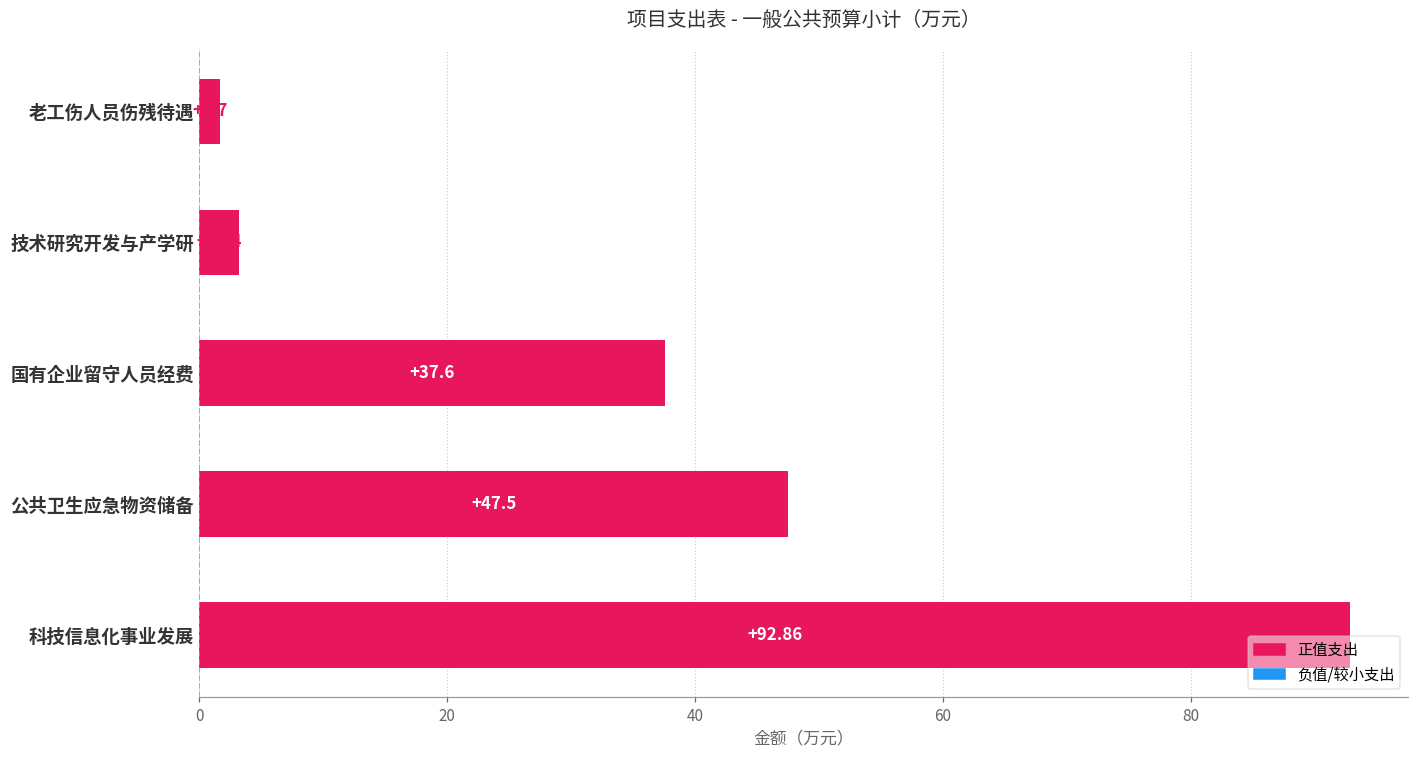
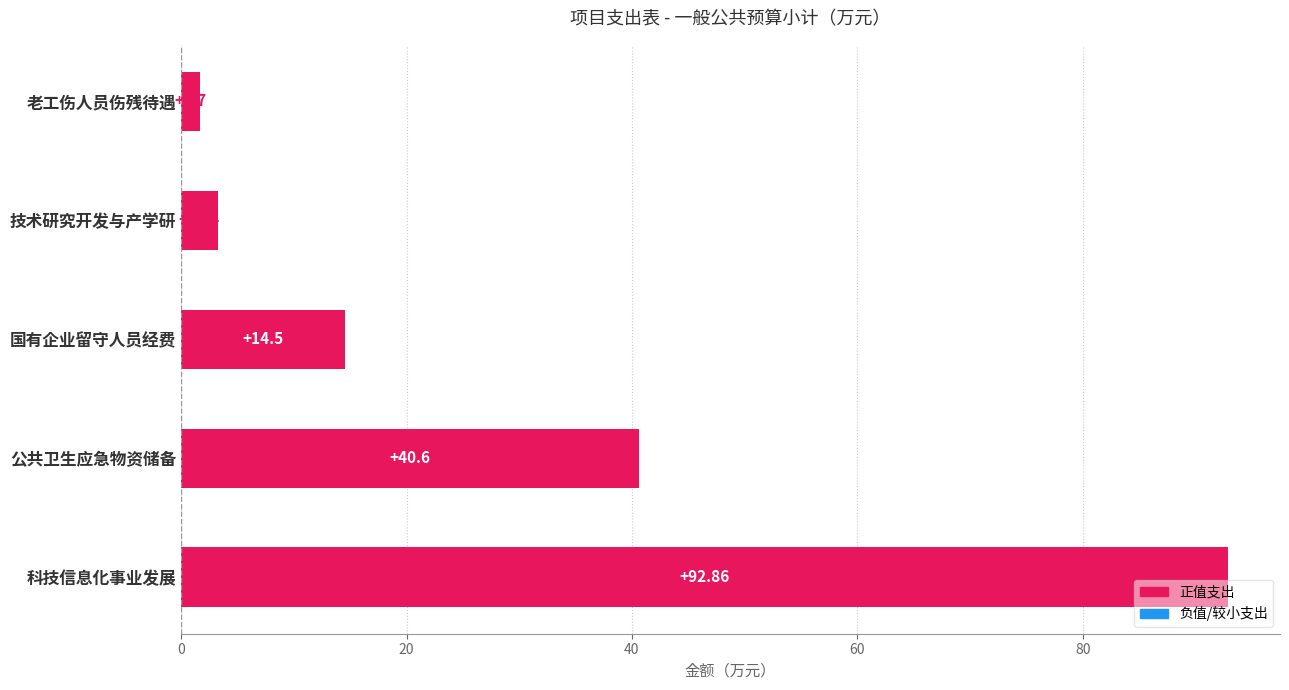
国有企业留守人员经费: +37.6 -> +14.5
公共卫生应急物资储备: +47.5 -> +40.6
